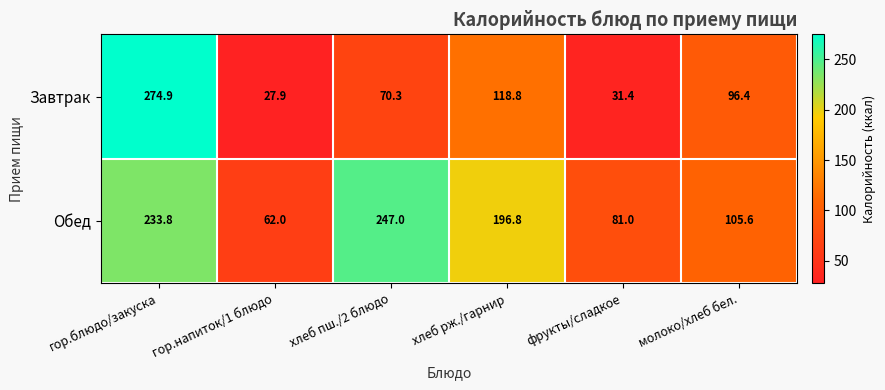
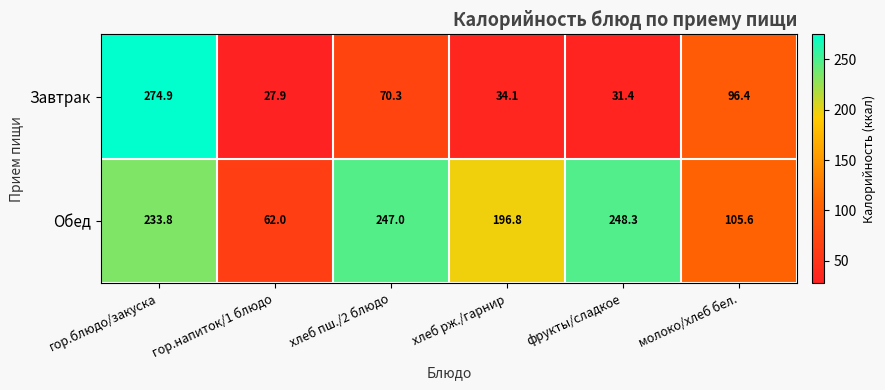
Завтрак, хлеб рж./гарнир: 118.8 -> 34.1
Обед, фрукты/сладкое: 81.0 -> 248.3
